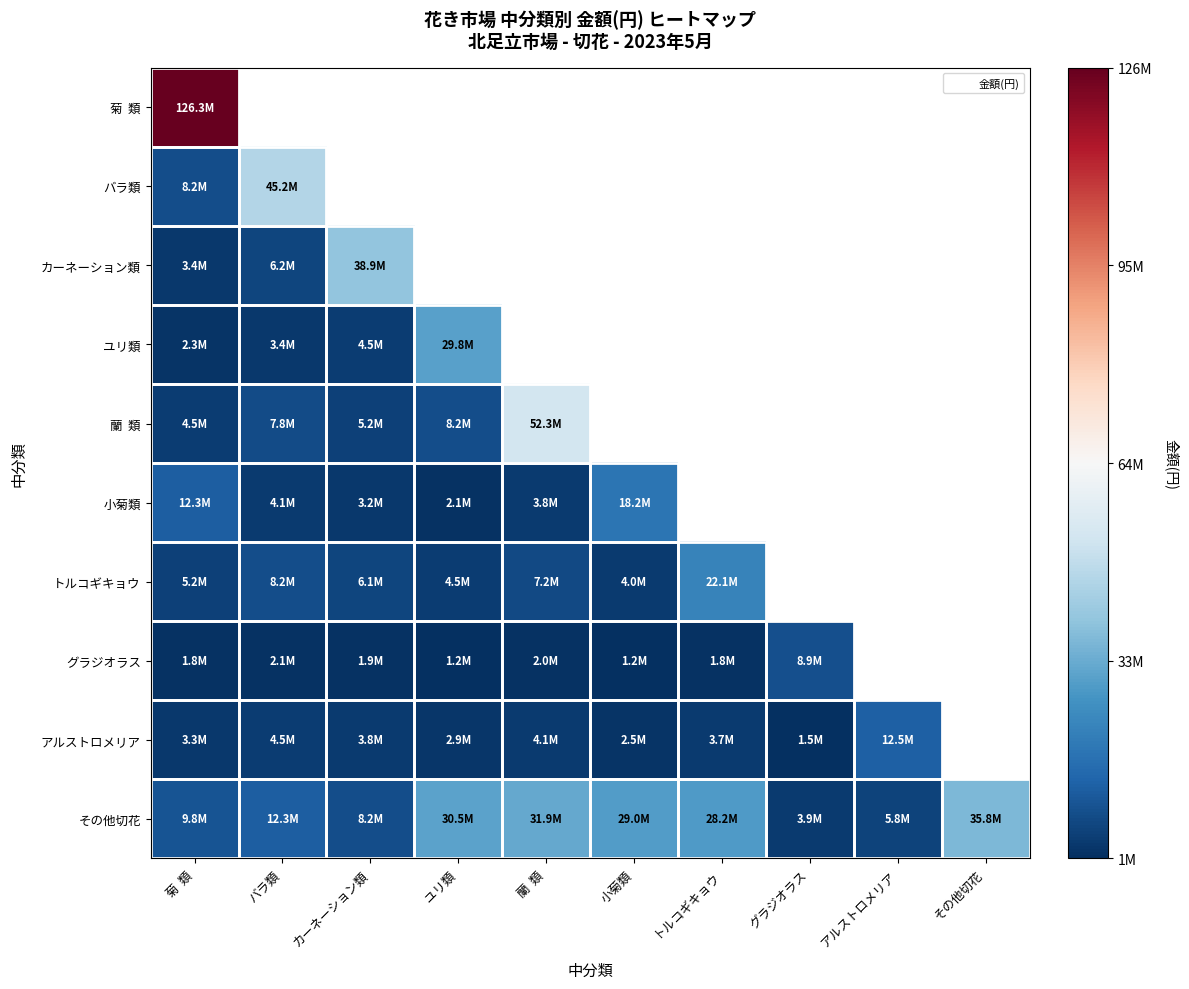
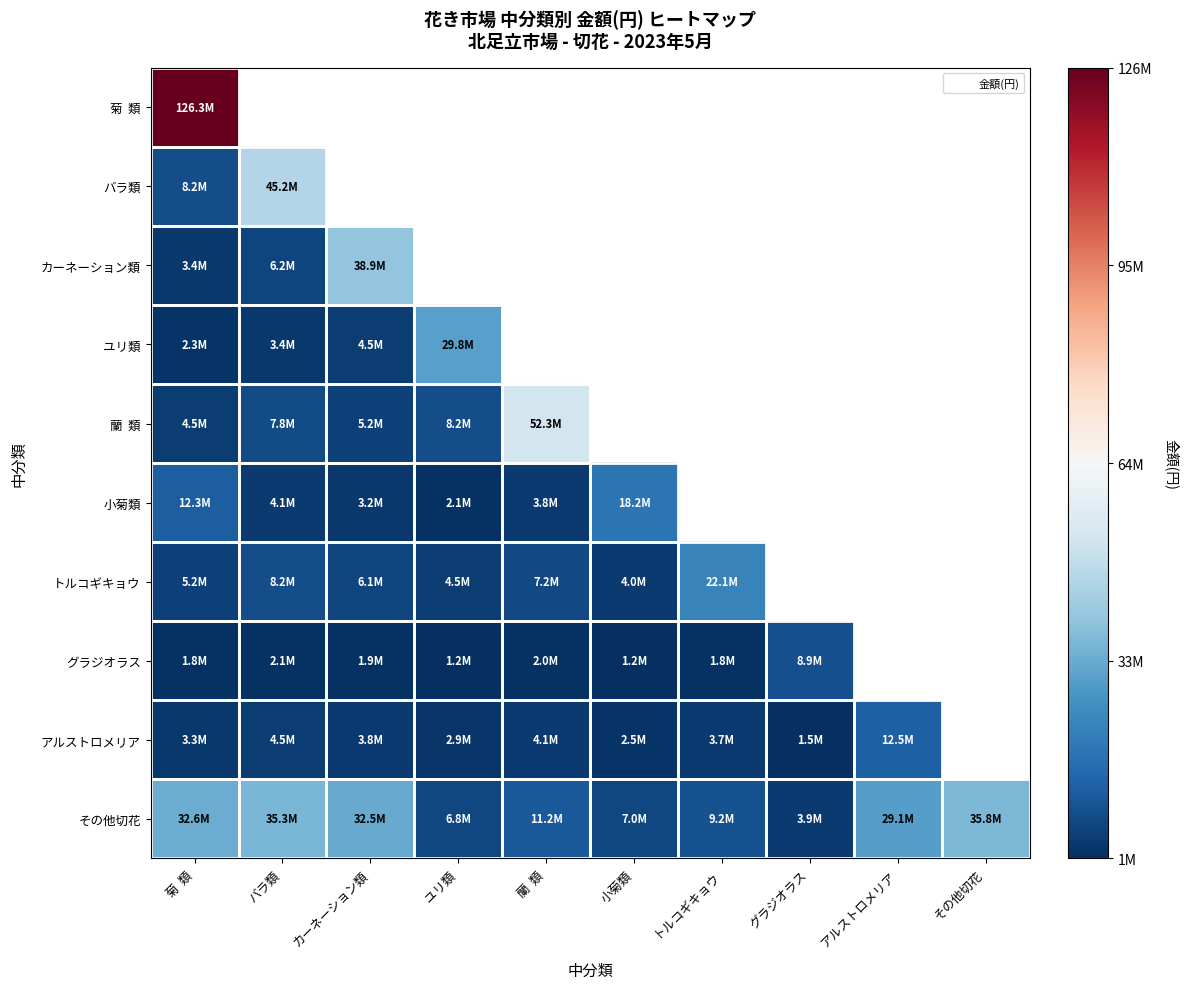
その他切花, 菊 類: 9.8M -> 32.6M
その他切花, バラ類: 12.3M -> 35.3M
その他切花, カーネーション類: 8.2M -> 32.5M
その他切花, ユリ類: 30.5M -> 6.8M
その他切花, 蘭 類: 31.9M -> 11.2M
その他切花, 小菊類: 29.0M -> 7.0M
その他切花, トルコギキョウ: 28.2M -> 9.2M
その他切花, アルストロメリア: 5.8M -> 29.1M
